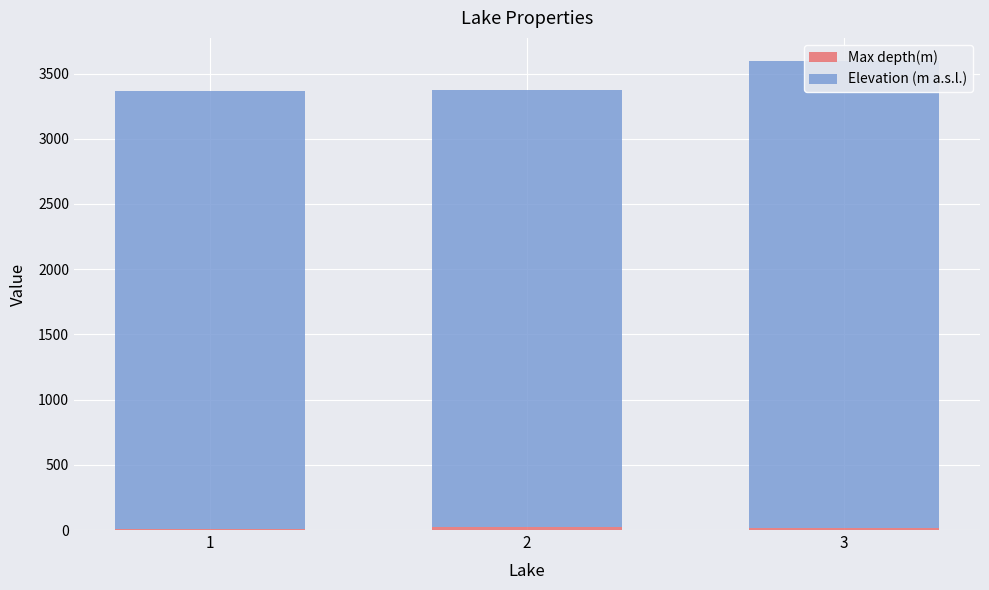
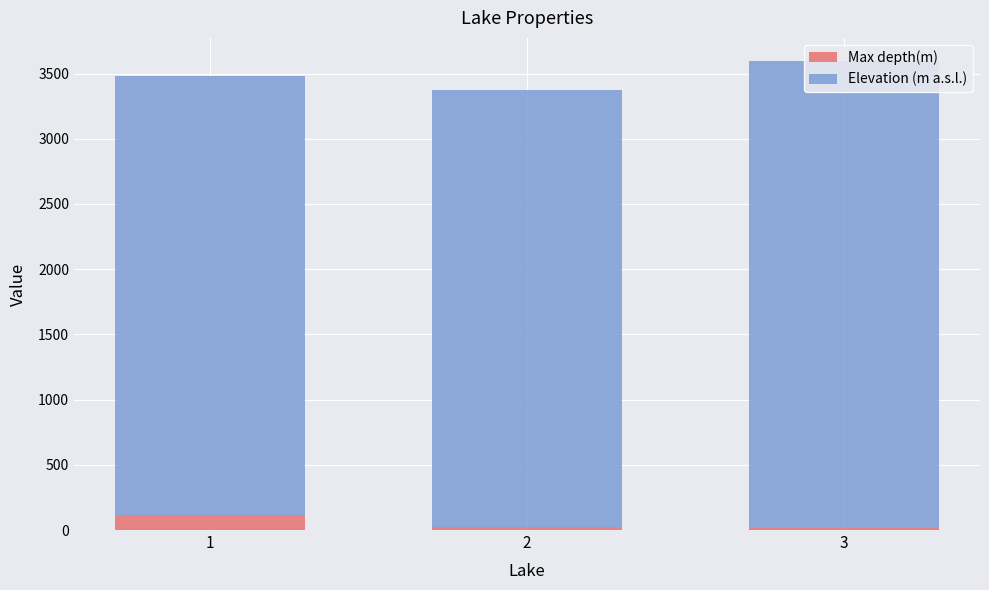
Max depth(m), 1: 10 -> 120
